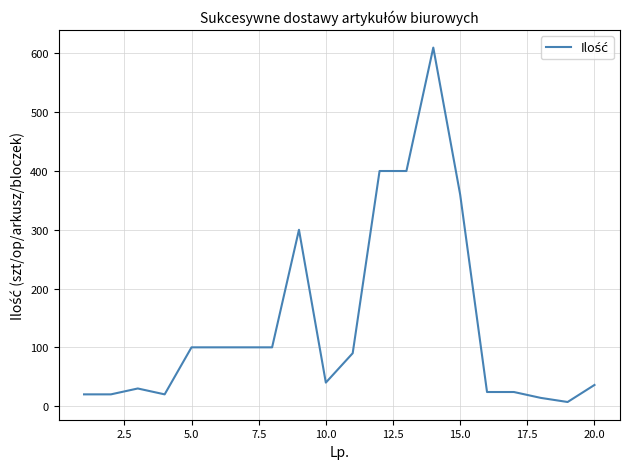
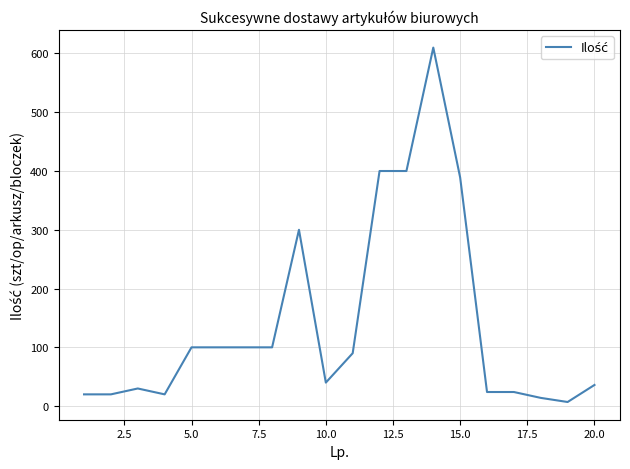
15.0: 360 -> 390
